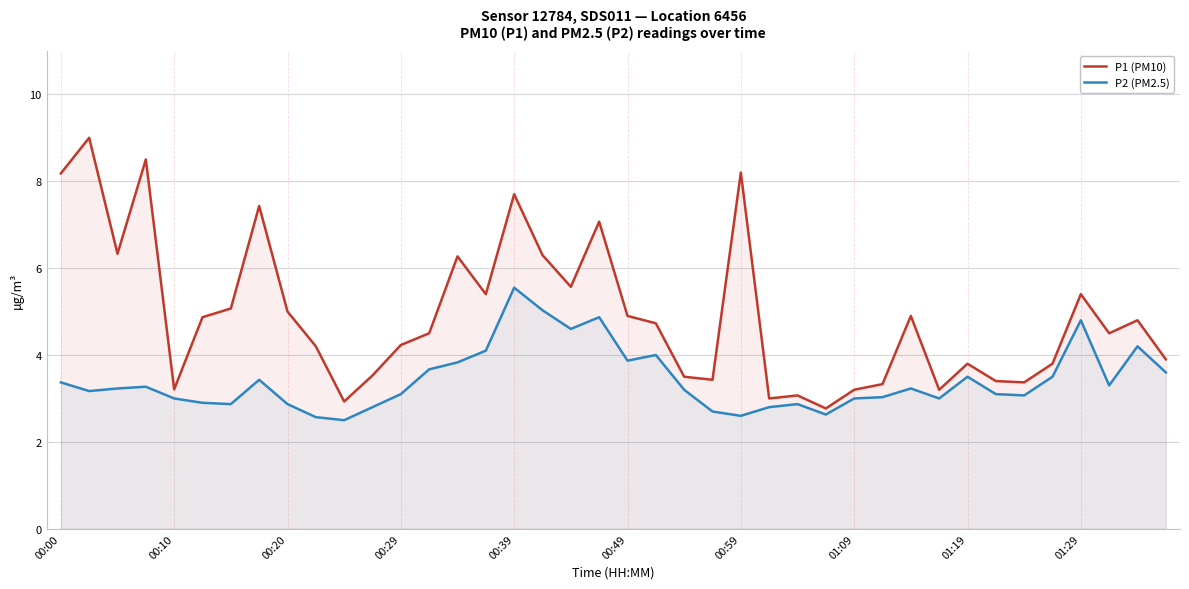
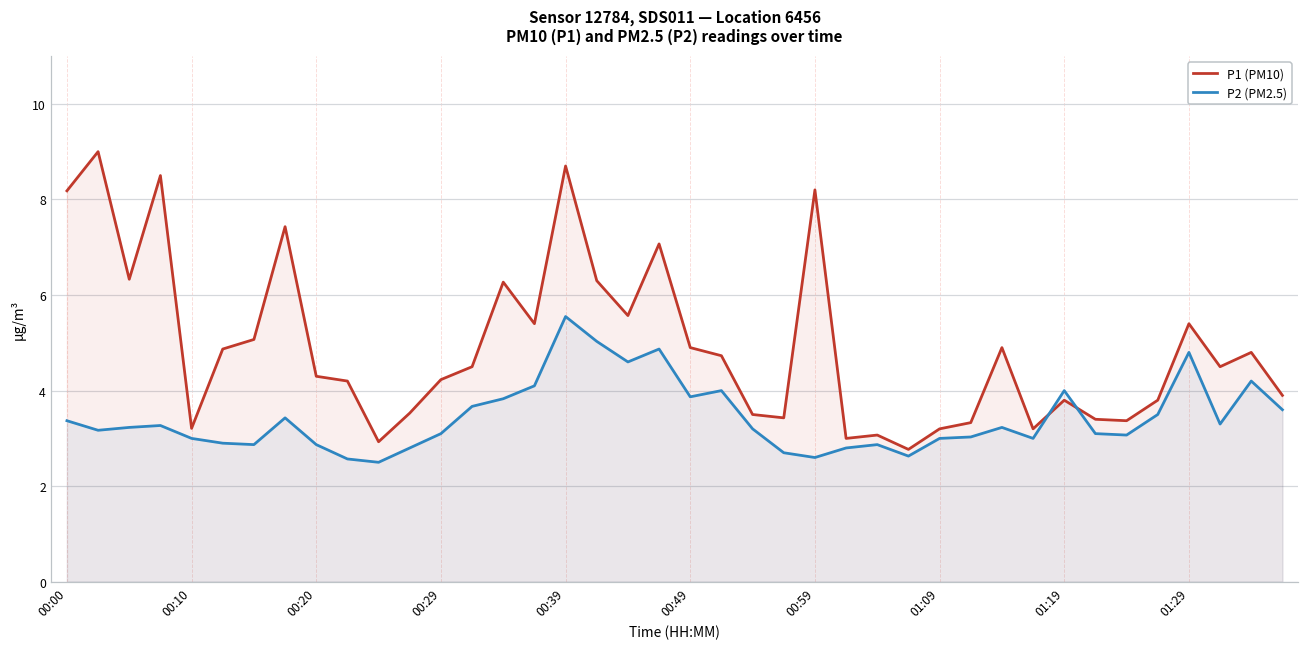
P1 (PM10), 00:20: 5.0 -> 4.3
P1 (PM10), 00:39: 7.7 -> 8.7
P2 (PM2.5), 01:19: 3.5 -> 4.0
